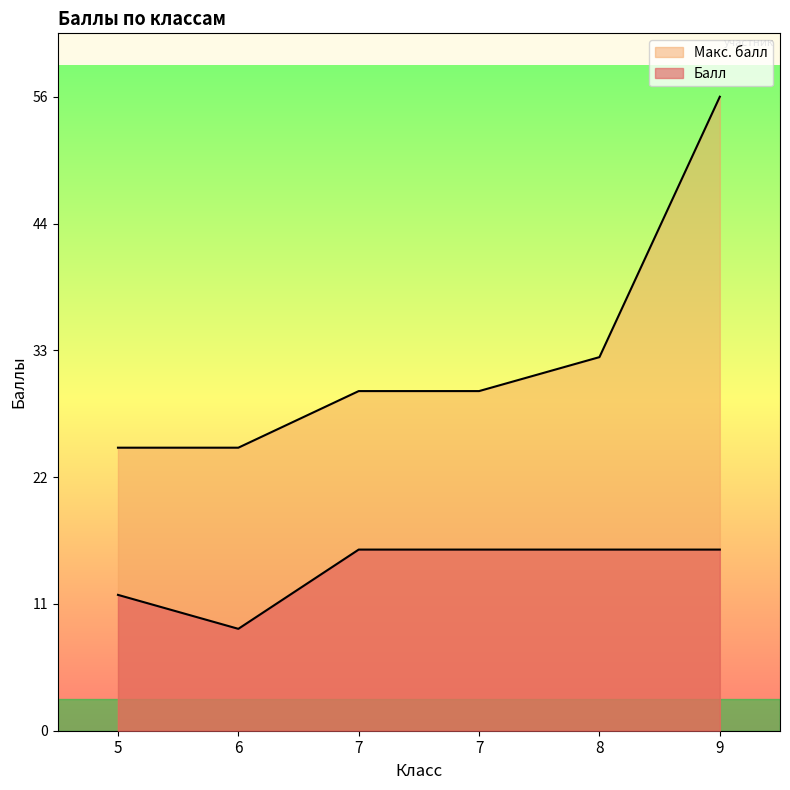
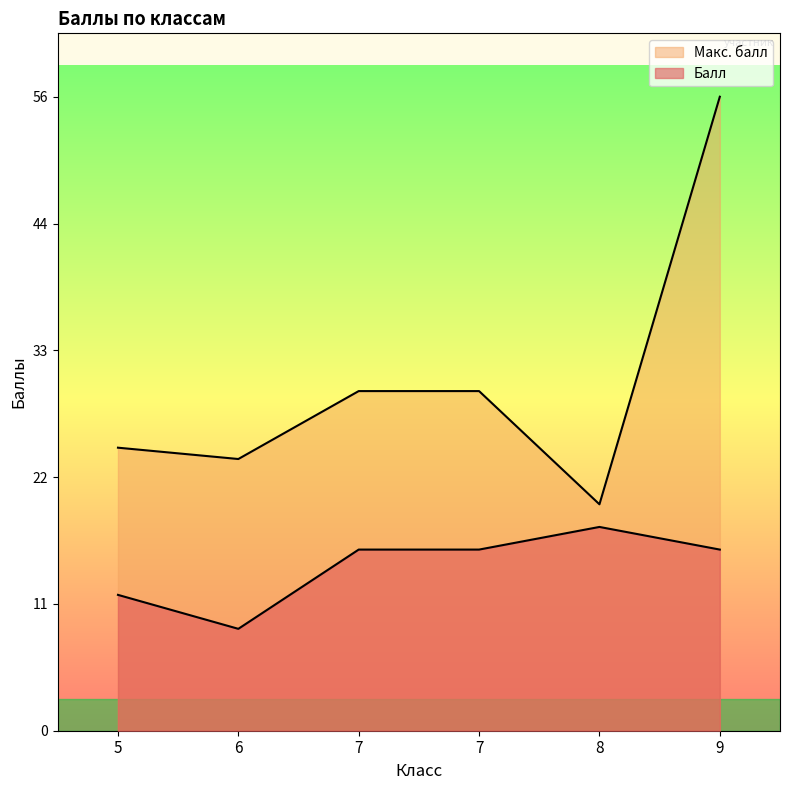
Макс. балл, 6: 25 -> 24
Макс. балл, 8: 33 -> 20
Балл, 8: 16 -> 18
